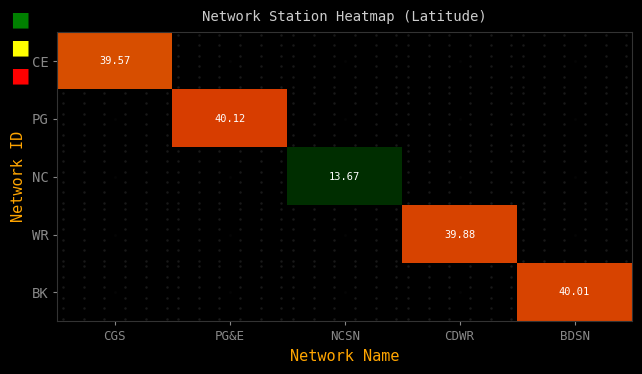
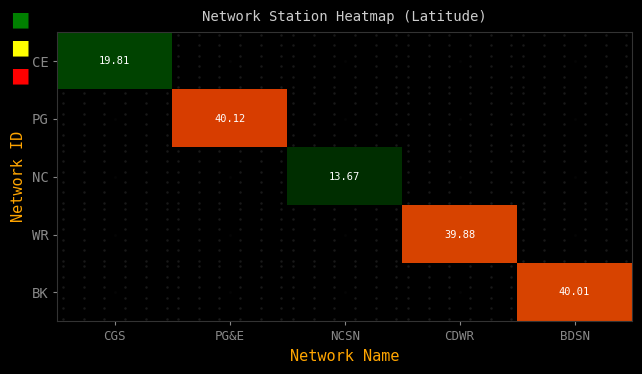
CE, CGS: 39.57 -> 19.81
